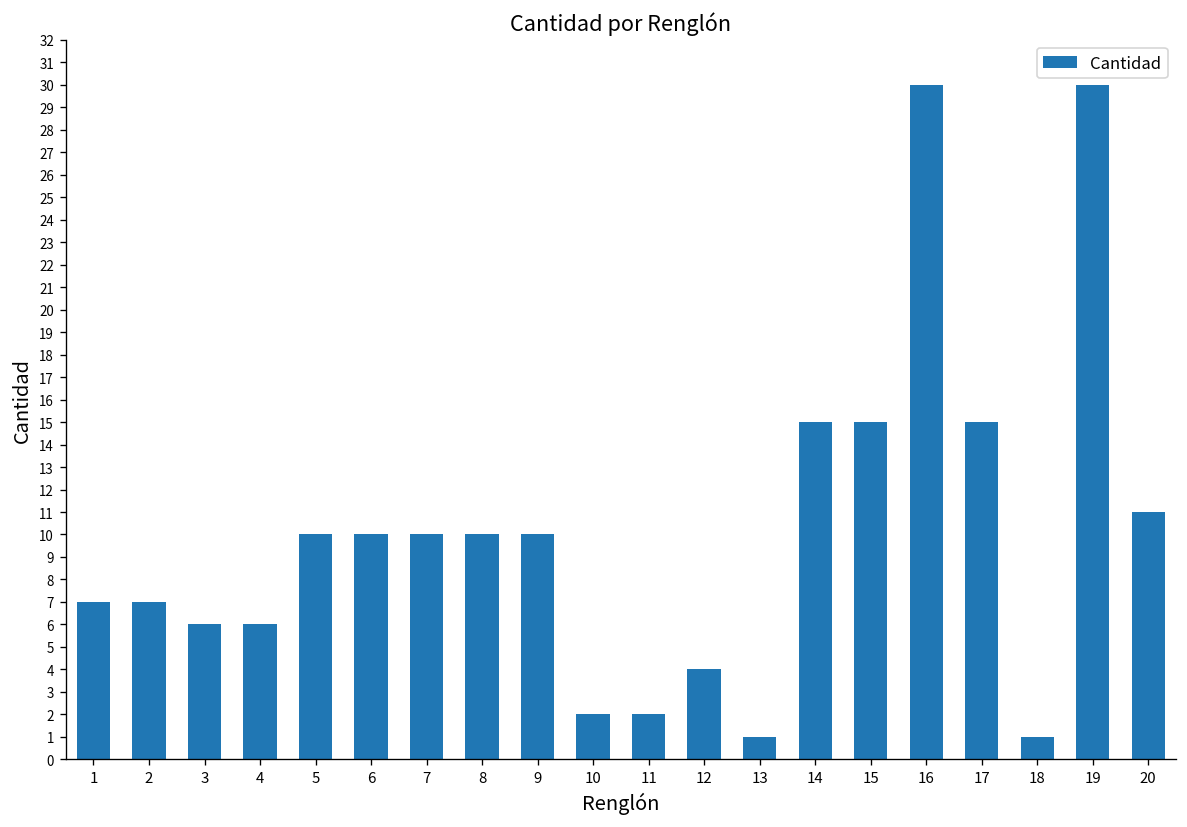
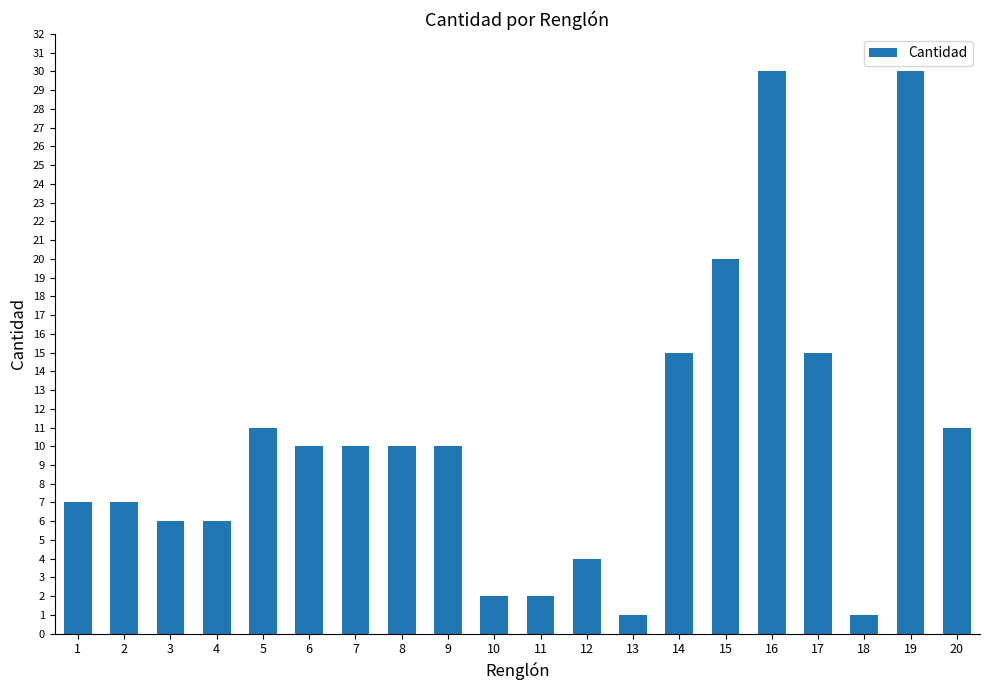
5: 10 -> 11
15: 15 -> 20
